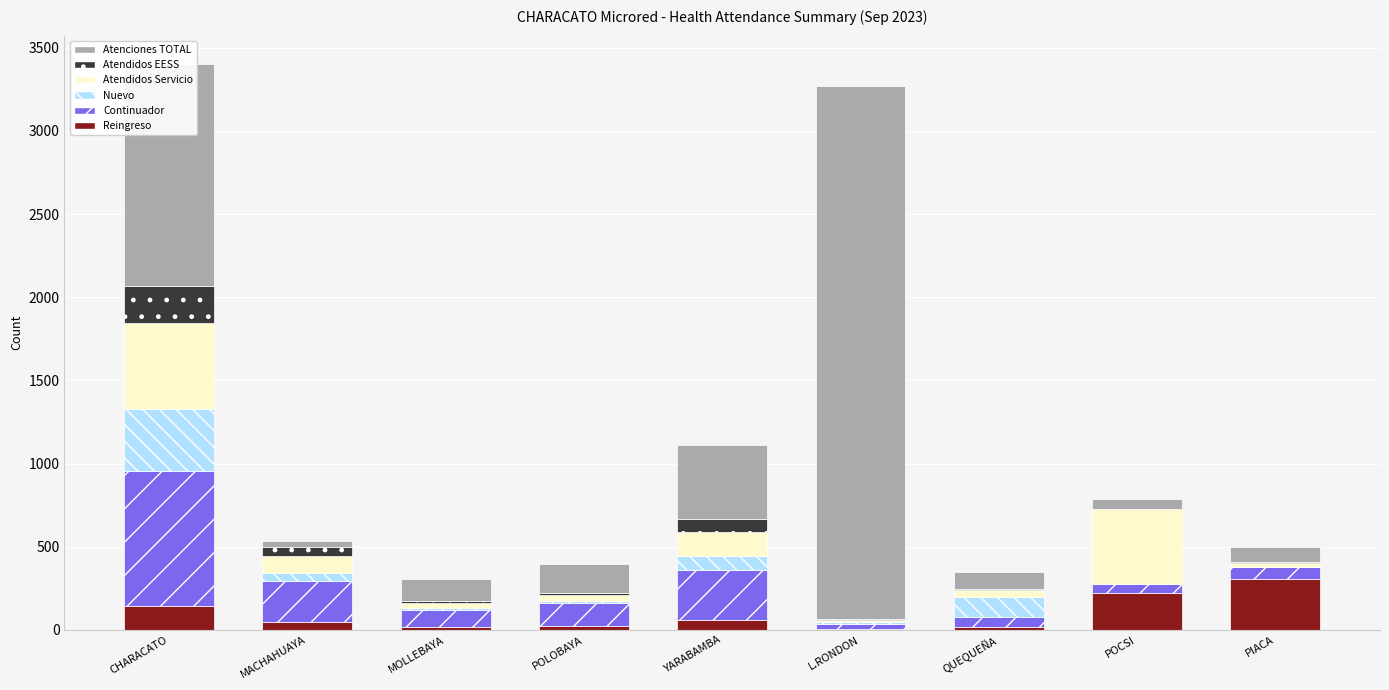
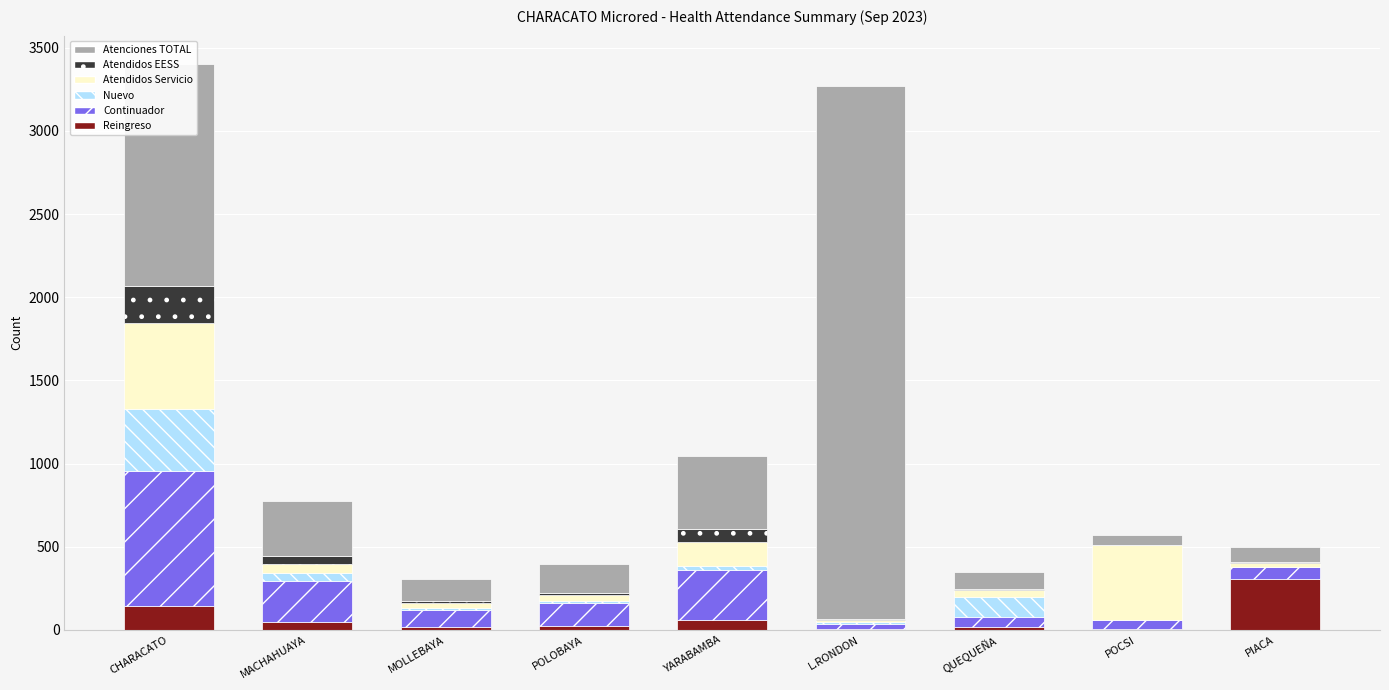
Atendidos Servicio, MACHAHUAYA: 100 -> 50
Atenciones TOTAL, MACHAHUAYA: 40 -> 330
Nuevo, YARABAMBA: 90 -> 30
Reingreso, POCSI: 220 -> 10
